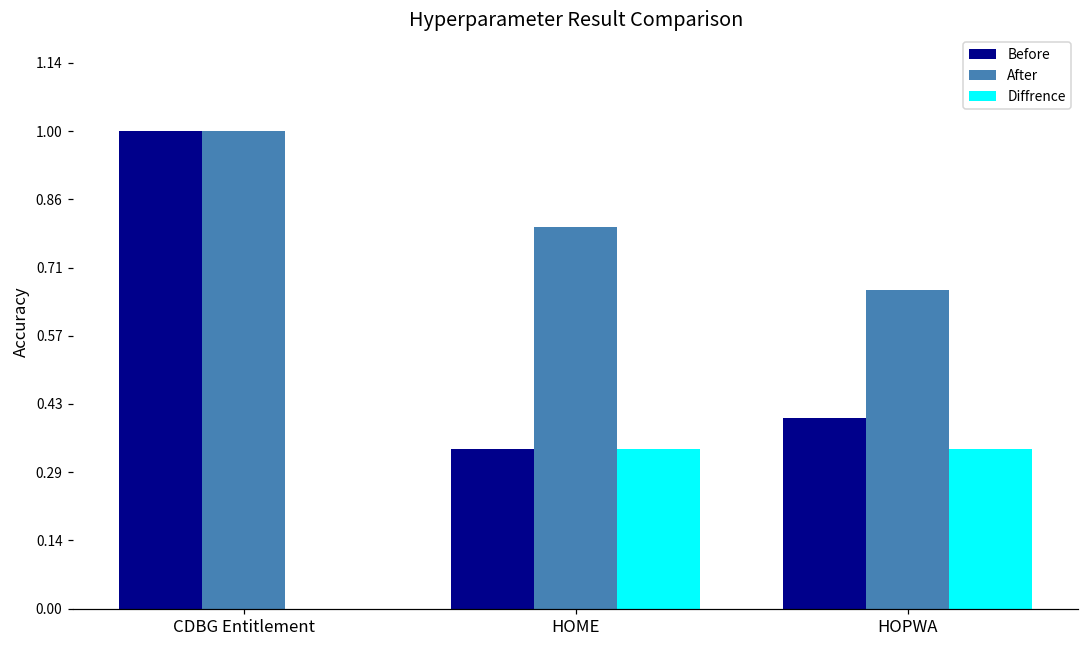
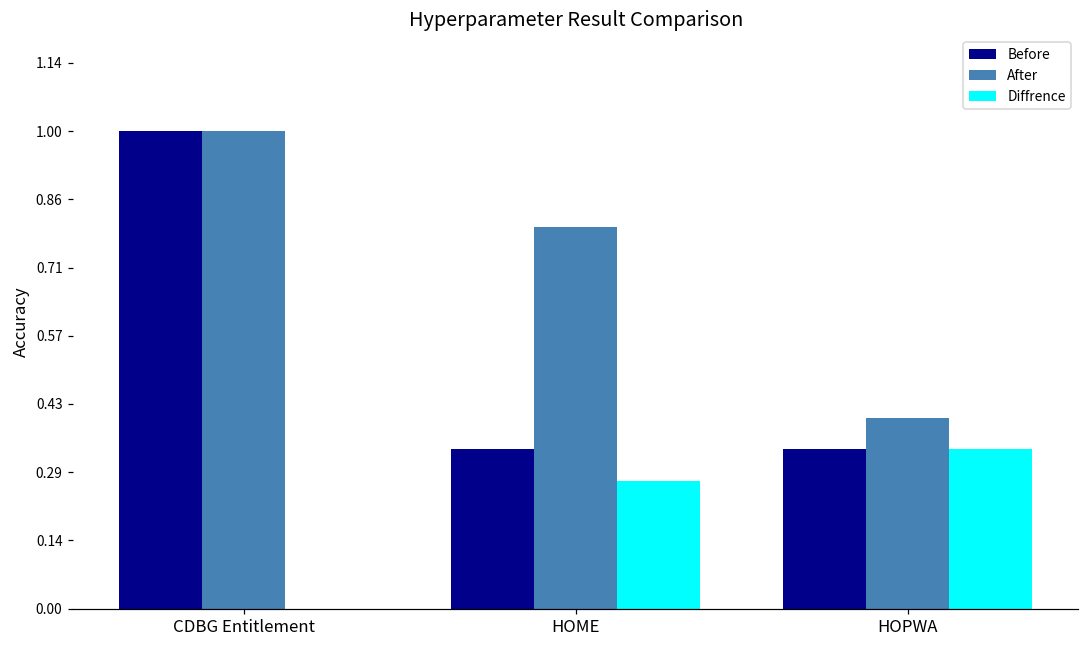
Diffrence, HOME: 0.33 -> 0.27
Before, HOPWA: 0.40 -> 0.33
After, HOPWA: 0.66 -> 0.40
